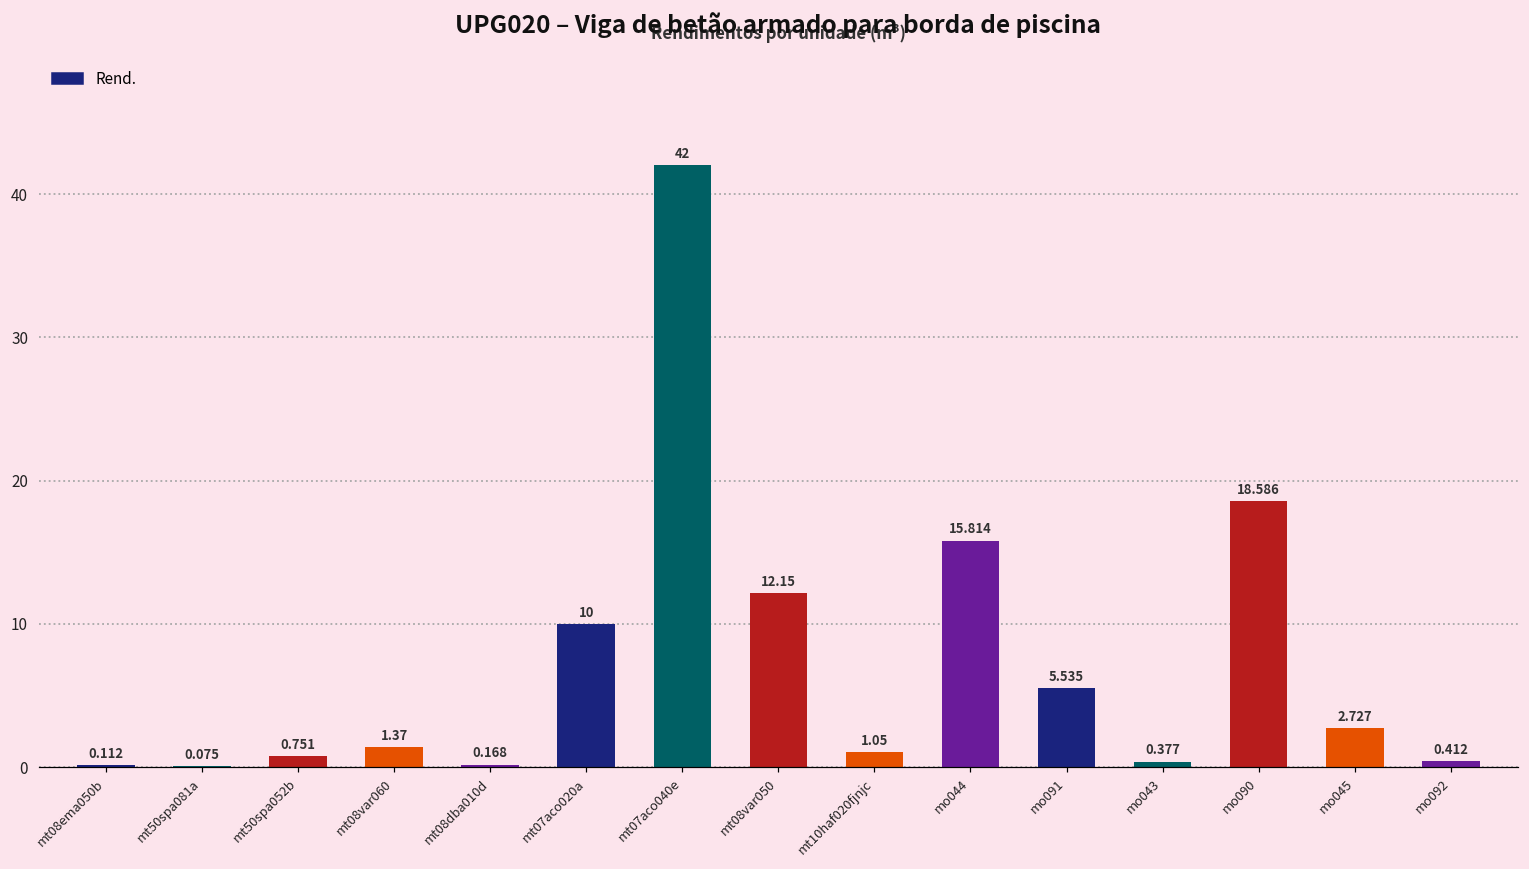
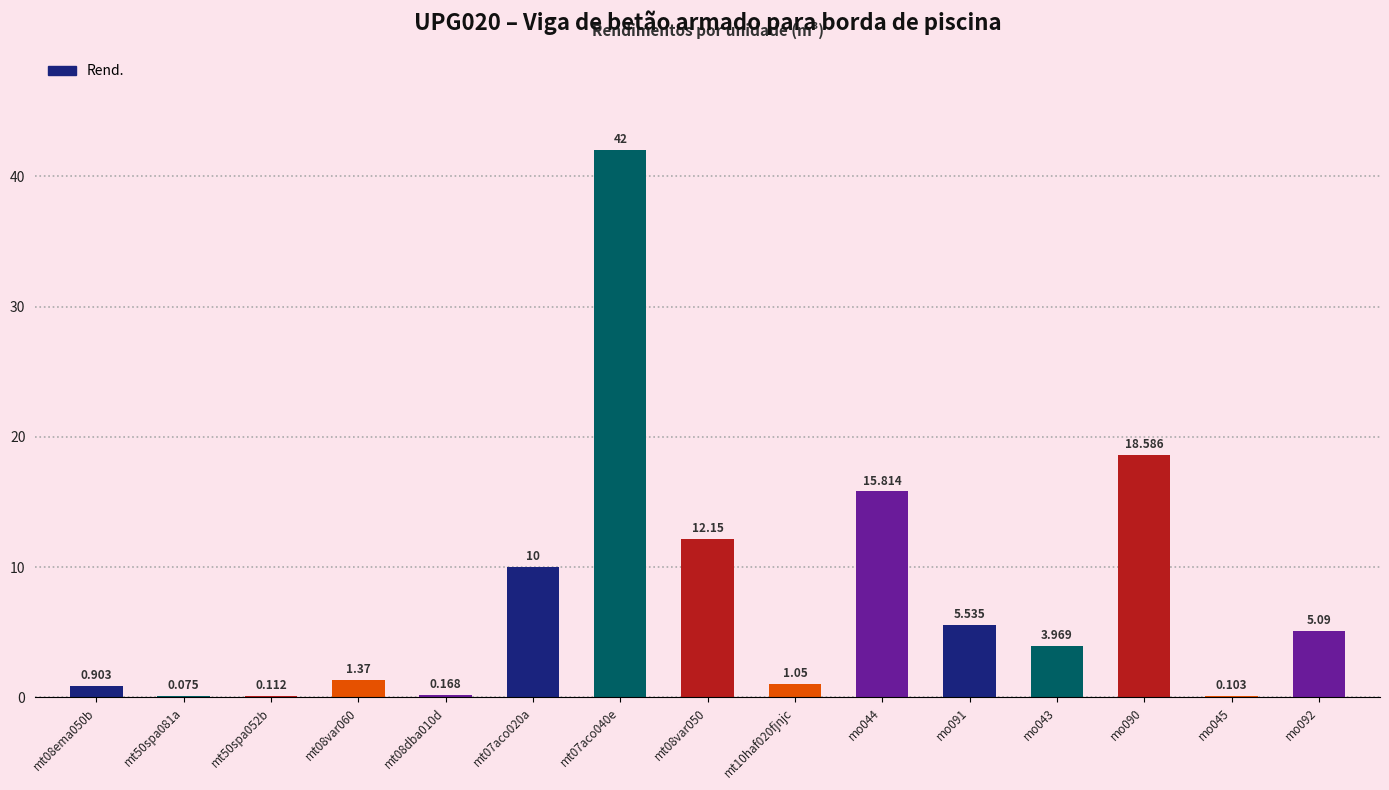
mt08ema050b: 0.112 -> 0.903
mt50spa052b: 0.751 -> 0.112
mo043: 0.377 -> 3.969
mo045: 2.727 -> 0.103
mo092: 0.412 -> 5.09
